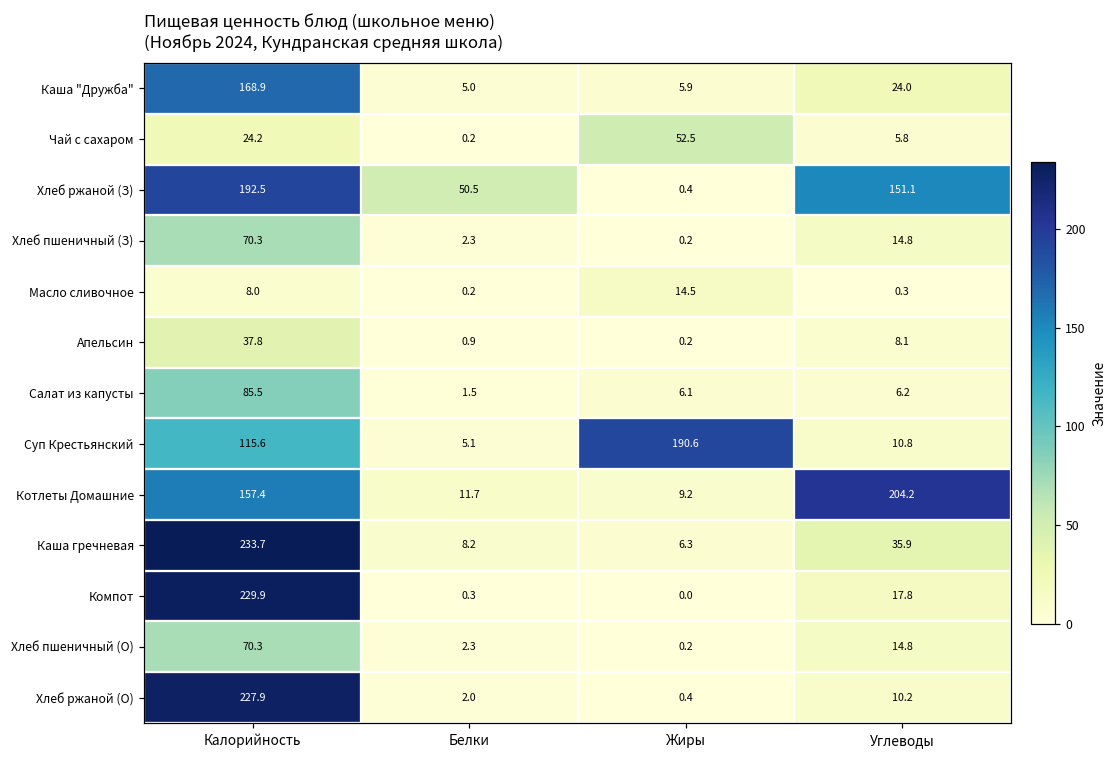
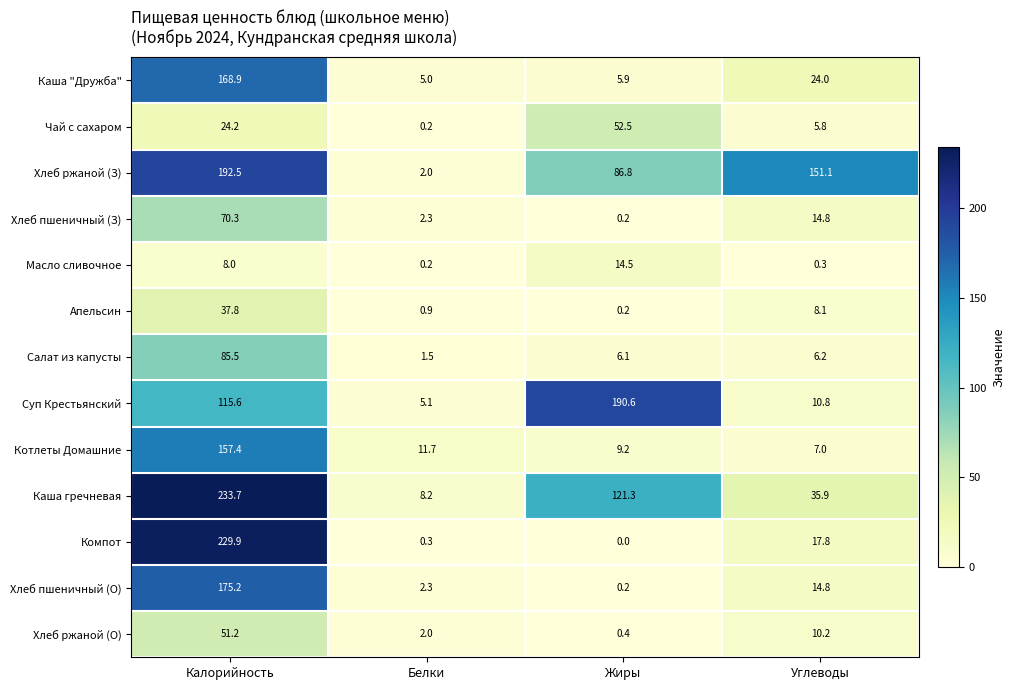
Хлеб ржаной (З), Белки: 50.5 -> 2.0
Хлеб ржаной (З), Жиры: 0.4 -> 86.8
Котлеты Домашние, Углеводы: 204.2 -> 7.0
Каша гречневая, Жиры: 6.3 -> 121.3
Хлеб пшеничный (О), Калорийность: 70.3 -> 175.2
Хлеб ржаной (О), Калорийность: 227.9 -> 51.2
